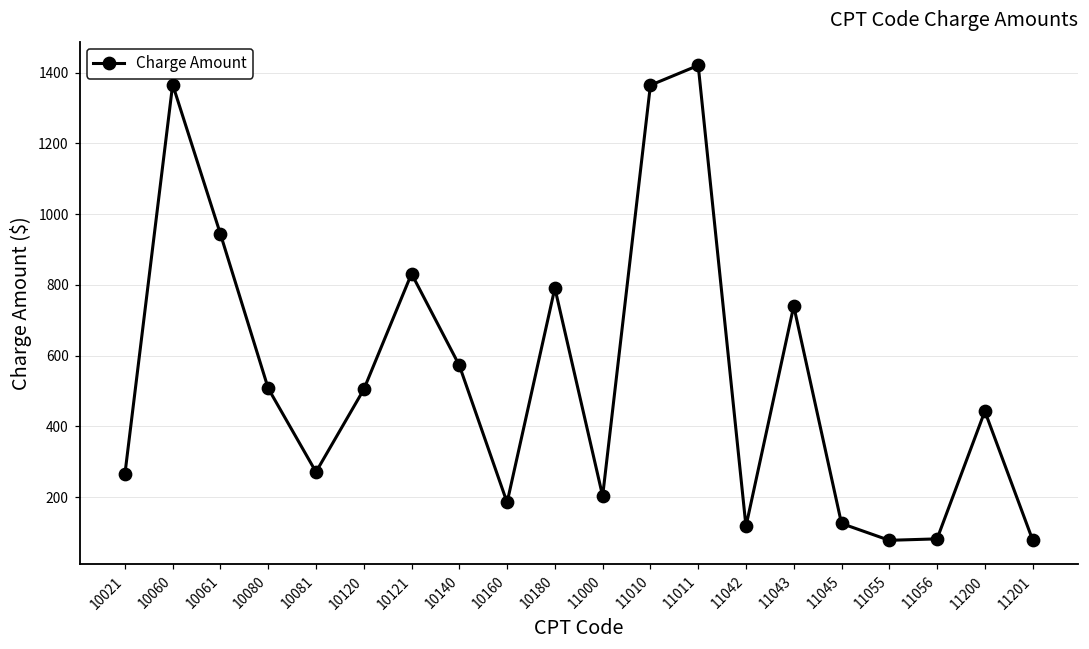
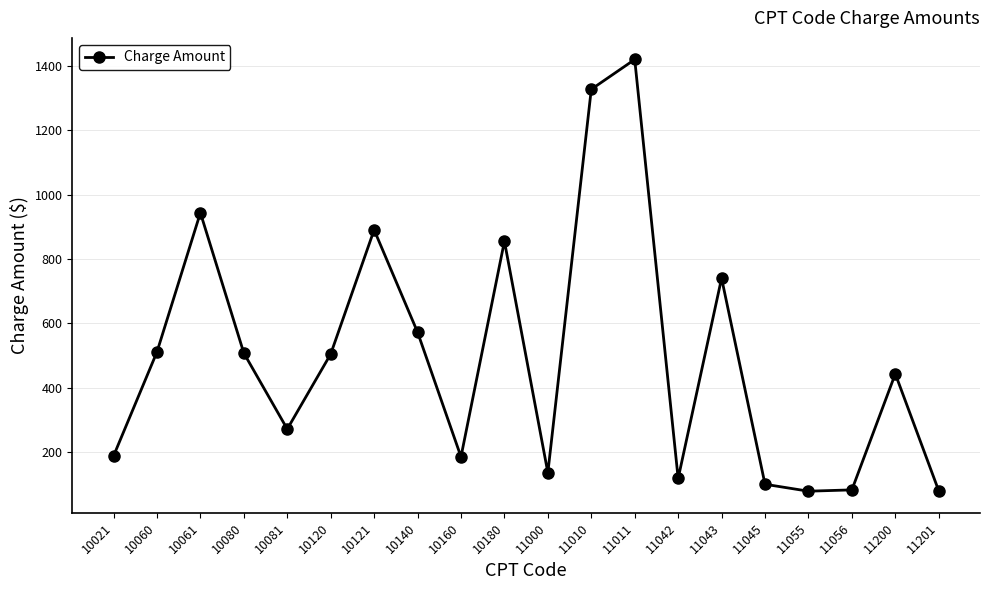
10021: 260 -> 190
10060: 1370 -> 510
10121: 830 -> 890
10180: 790 -> 860
11000: 200 -> 140
11010: 1360 -> 1330
11045: 130 -> 100
